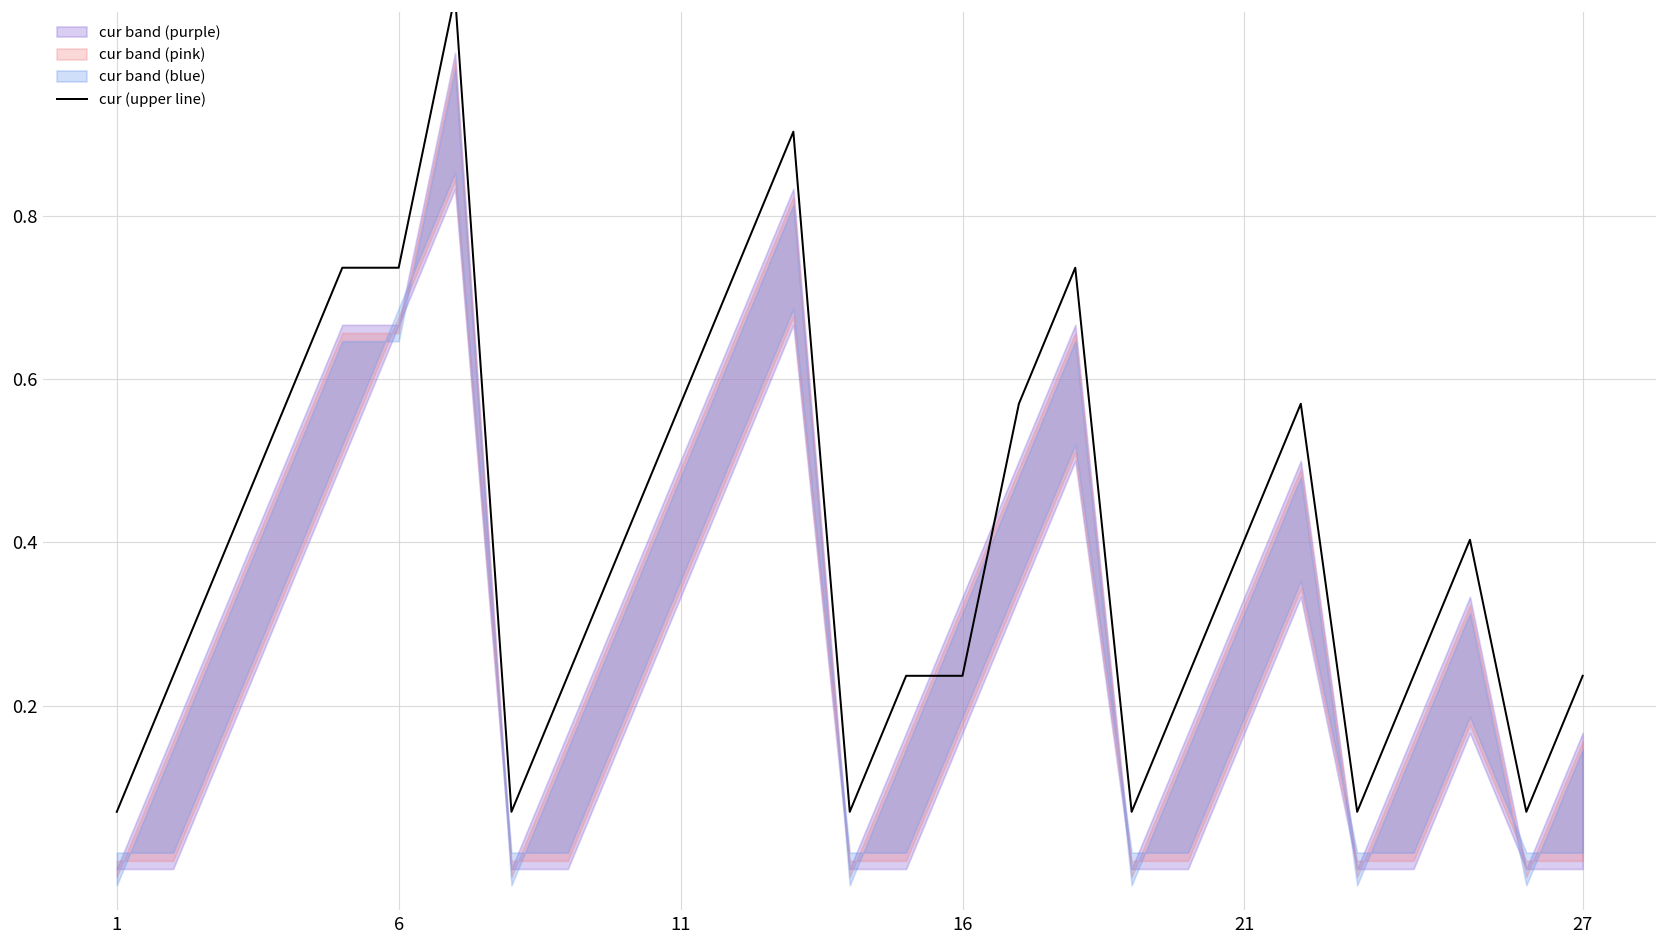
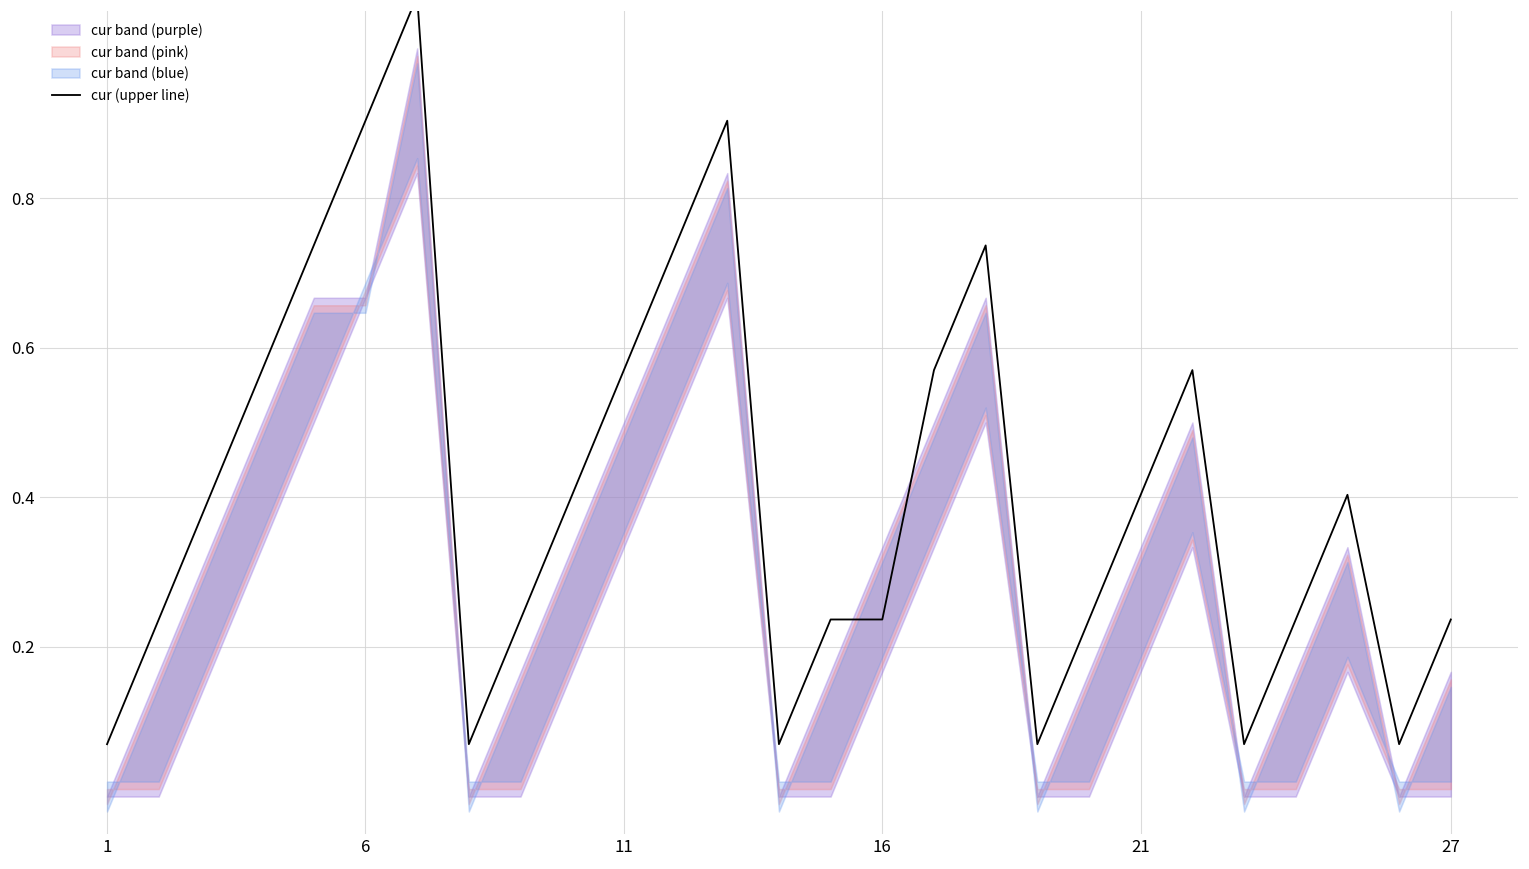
cur (upper line), 6: 0.74 -> 0.90
